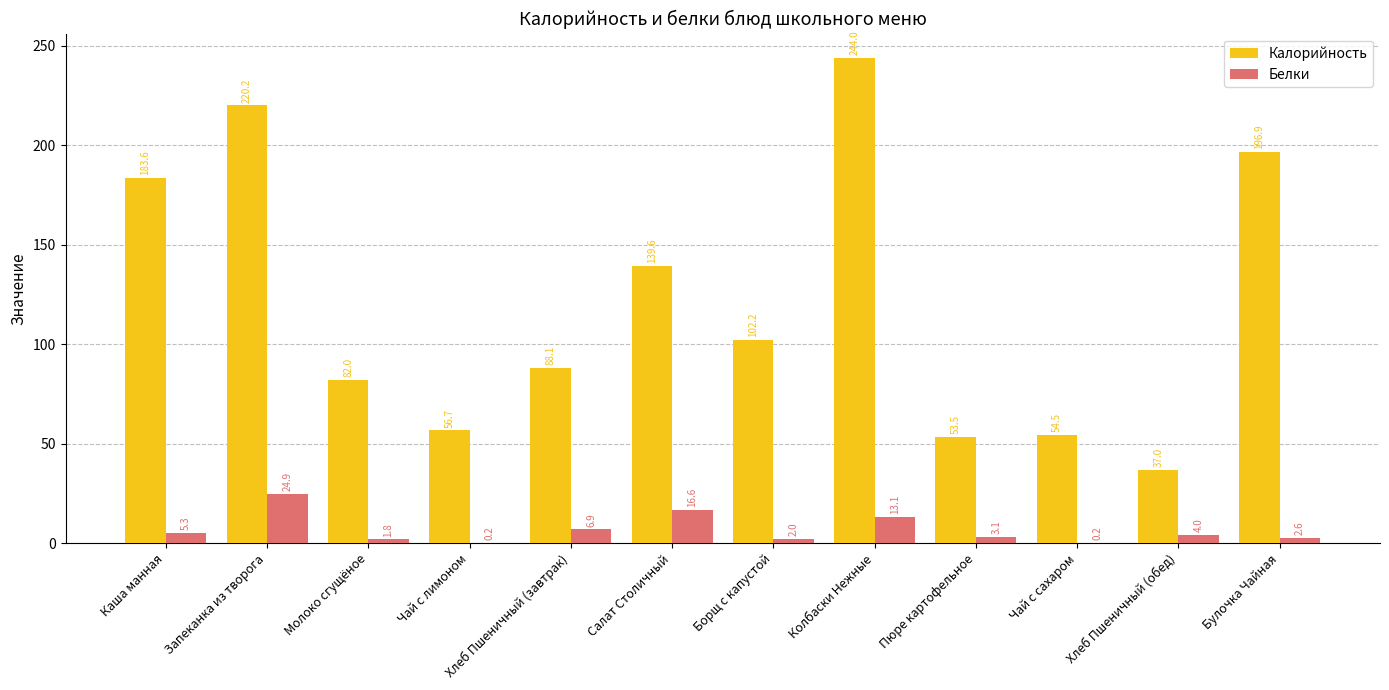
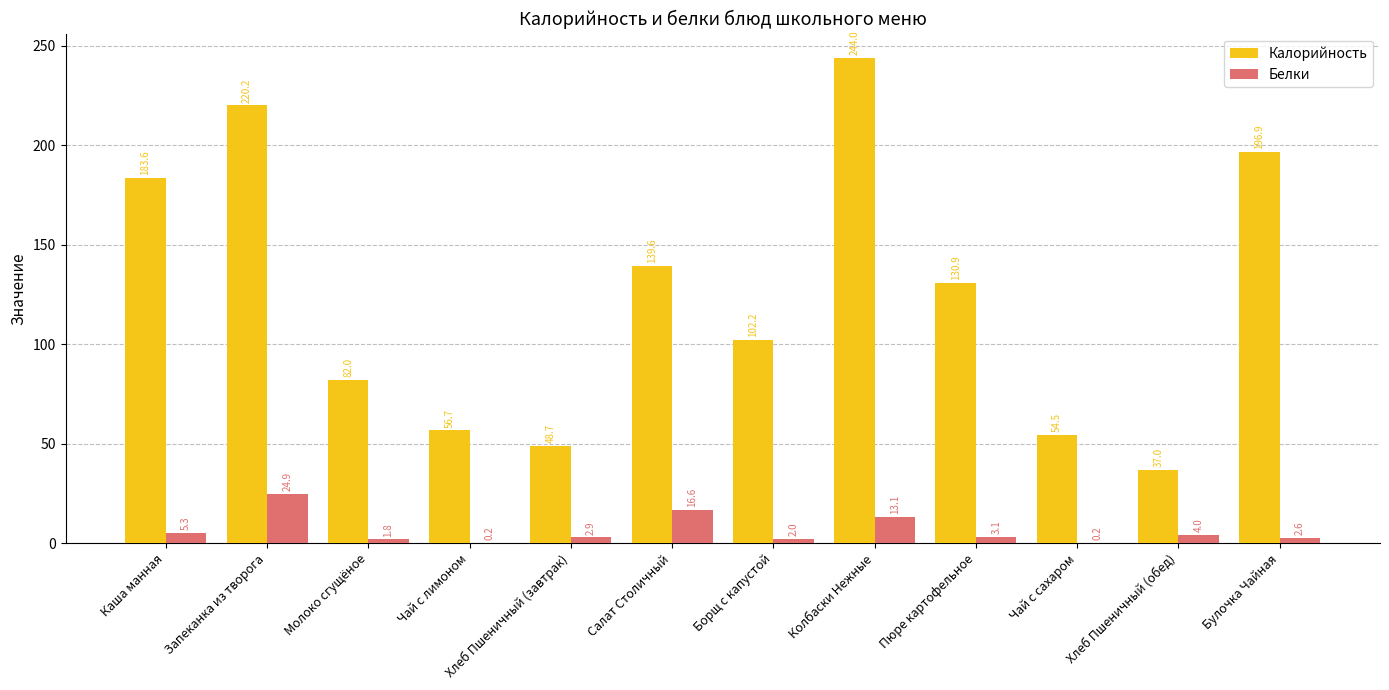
Калорийность, Хлеб Пшеничный (завтрак): 88.1 -> 48.7
Белки, Хлеб Пшеничный (завтрак): 6.9 -> 2.9
Калорийность, Пюре картофельное: 53.5 -> 130.9
